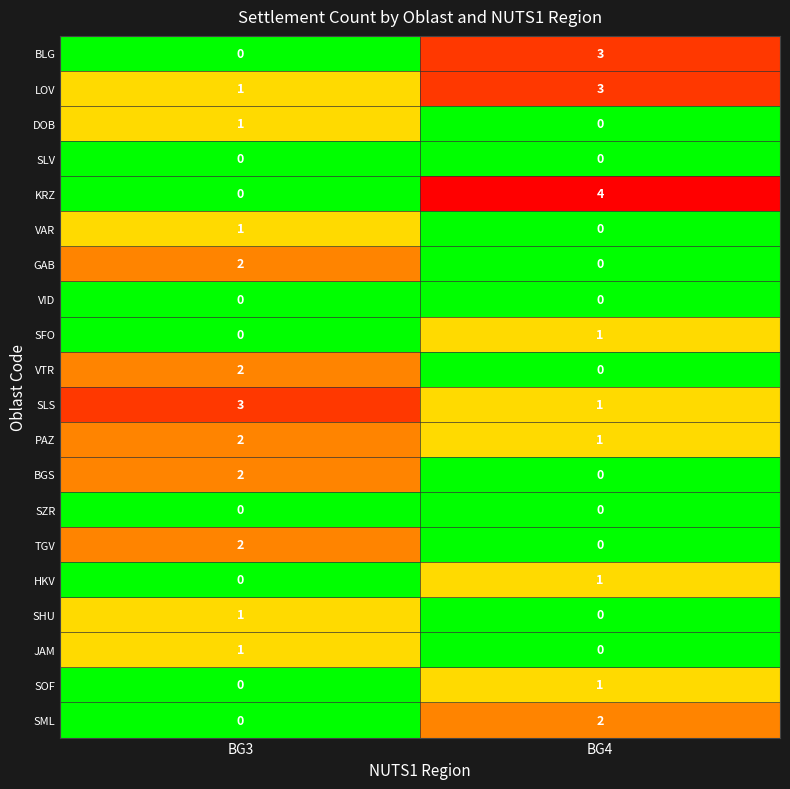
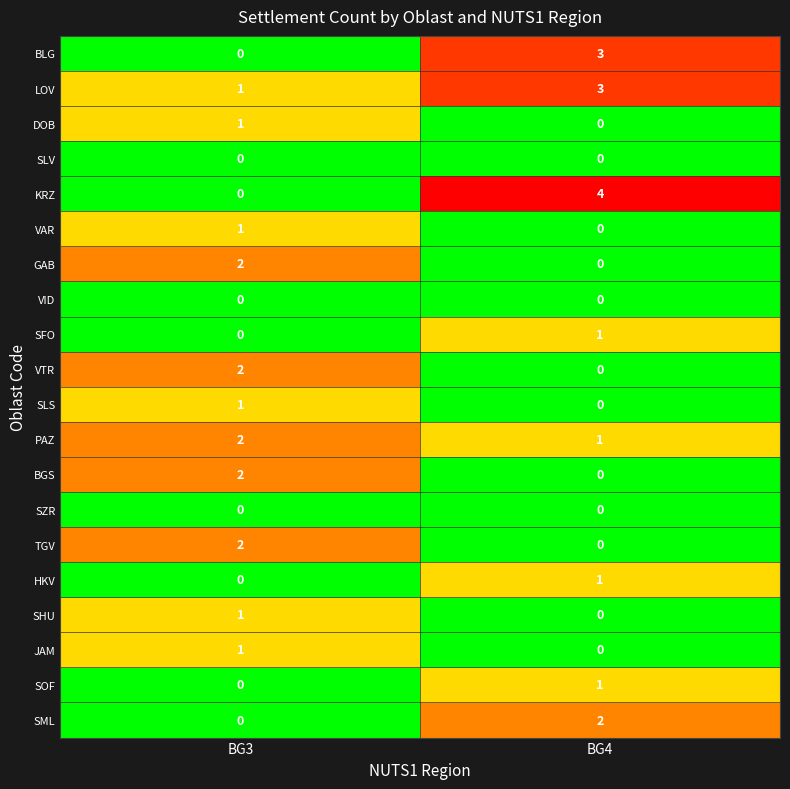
SLS, BG3: 3 -> 1
SLS, BG4: 1 -> 0
